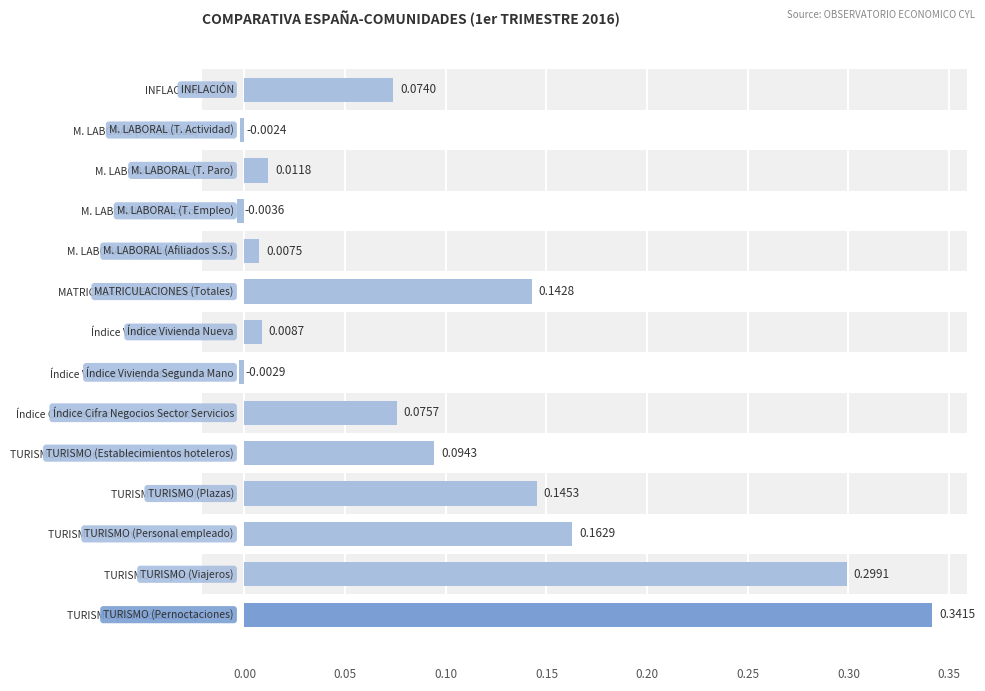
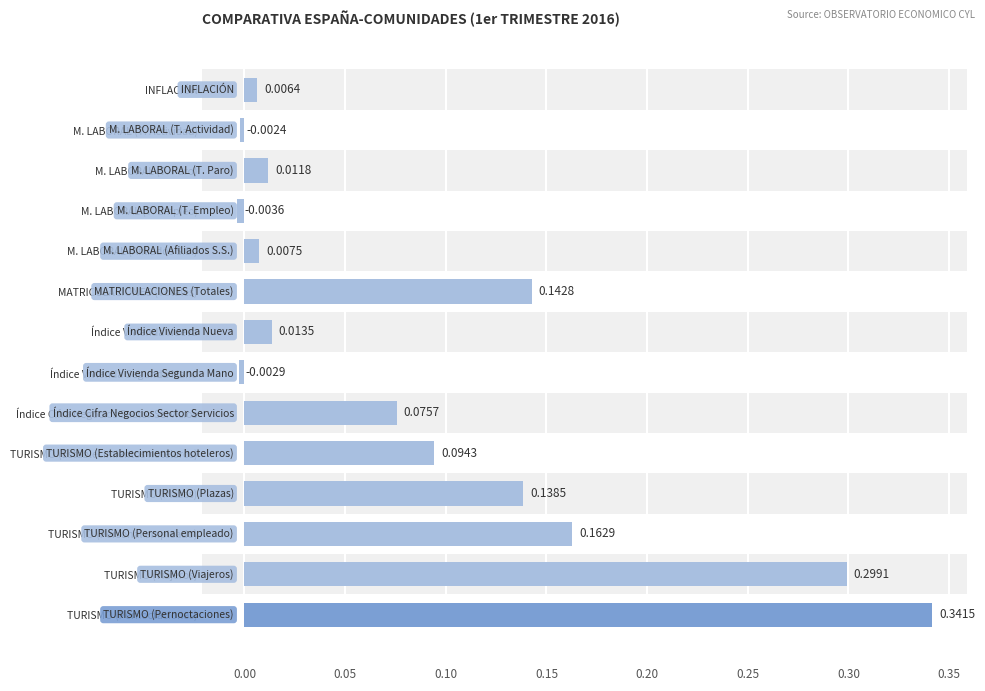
INFLACIÓN: 0.0740 -> 0.0064
Índice Vivienda Nueva: 0.0087 -> 0.0135
TURISMO (Plazas): 0.1453 -> 0.1385
